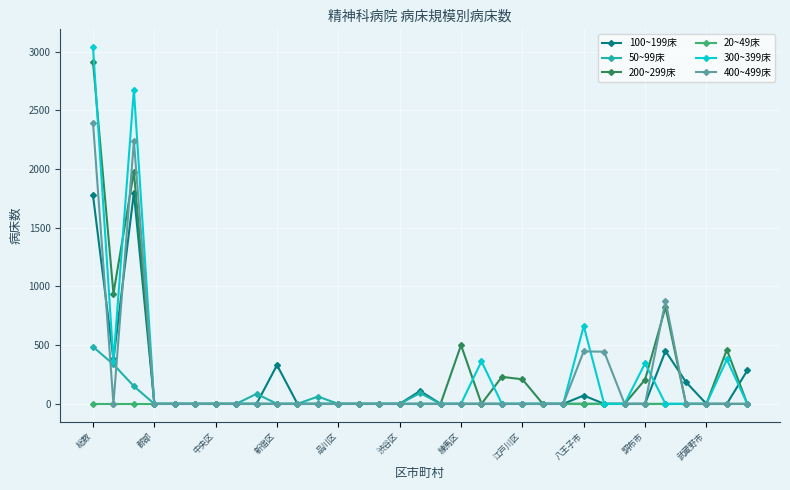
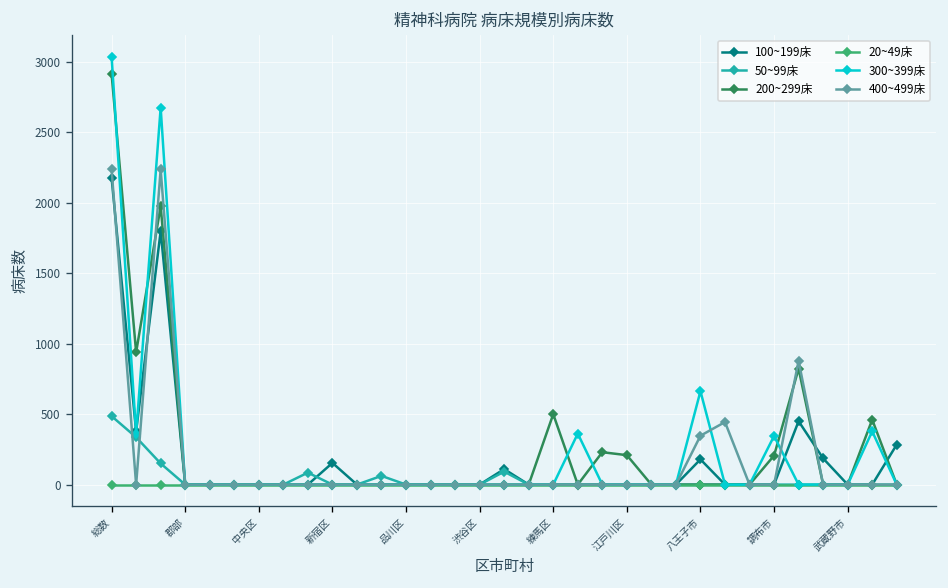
100~199床, 総数: 1780 -> 2180
400~499床, 総数: 2400 -> 2240
100~199床, 新宿区: 330 -> 150
100~199床, 八王子市: 70 -> 180
400~499床, 八王子市: 450 -> 350
